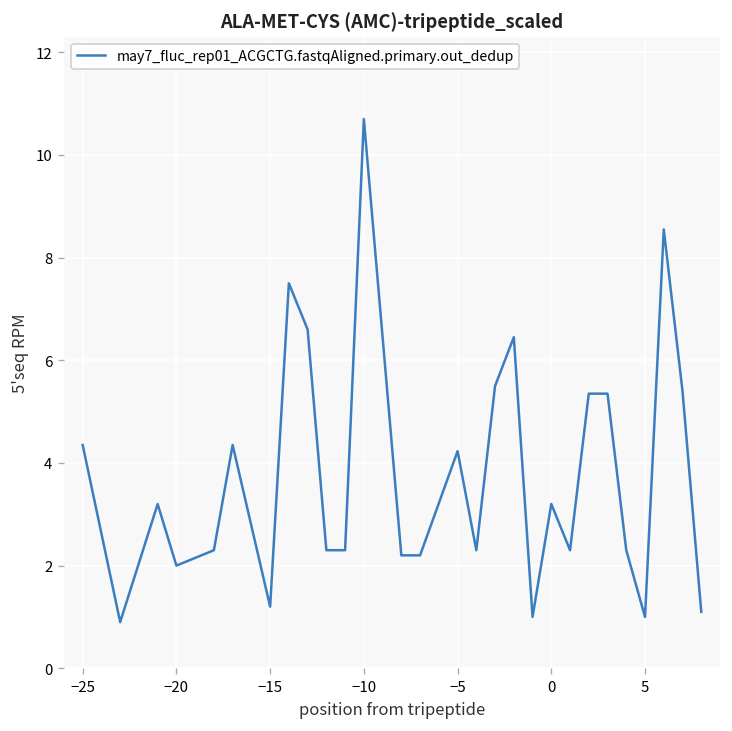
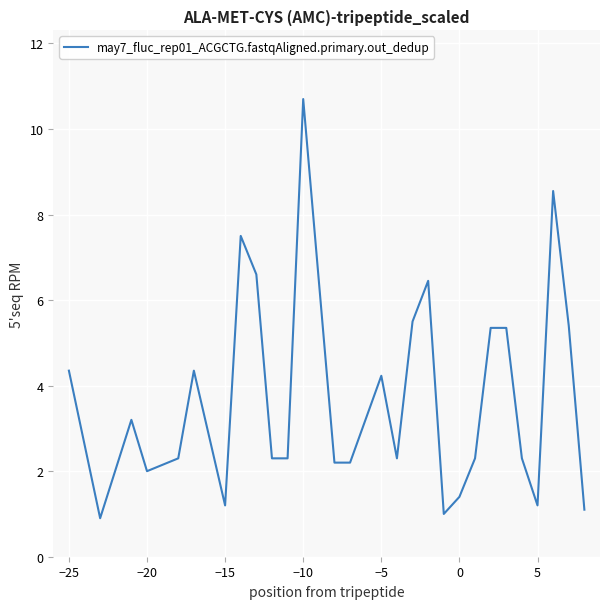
0: 3.2 -> 1.4
5: 1.0 -> 1.2
